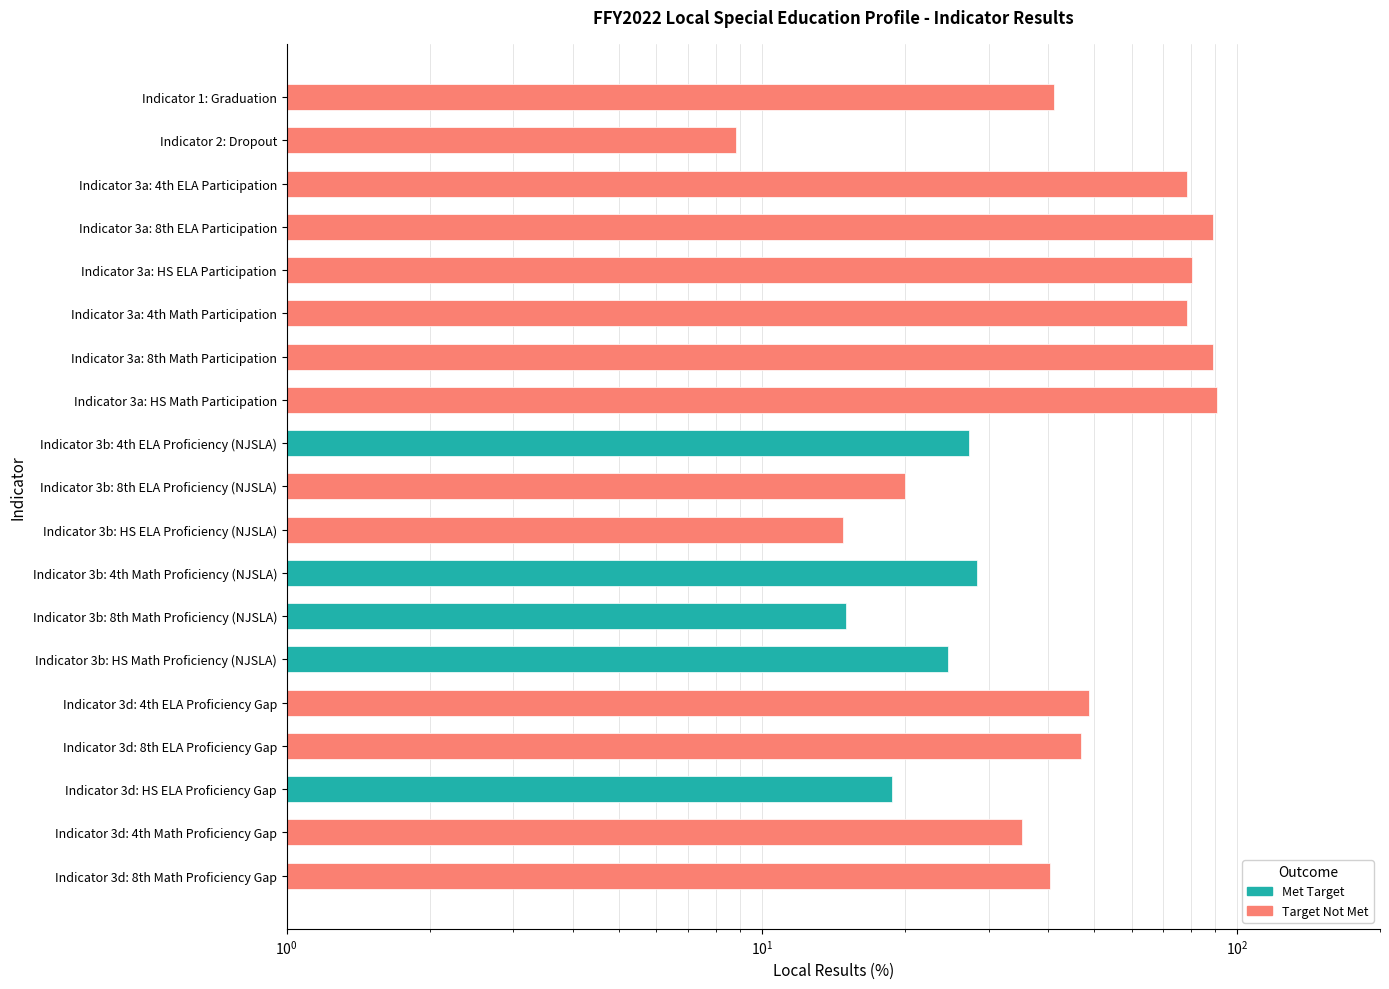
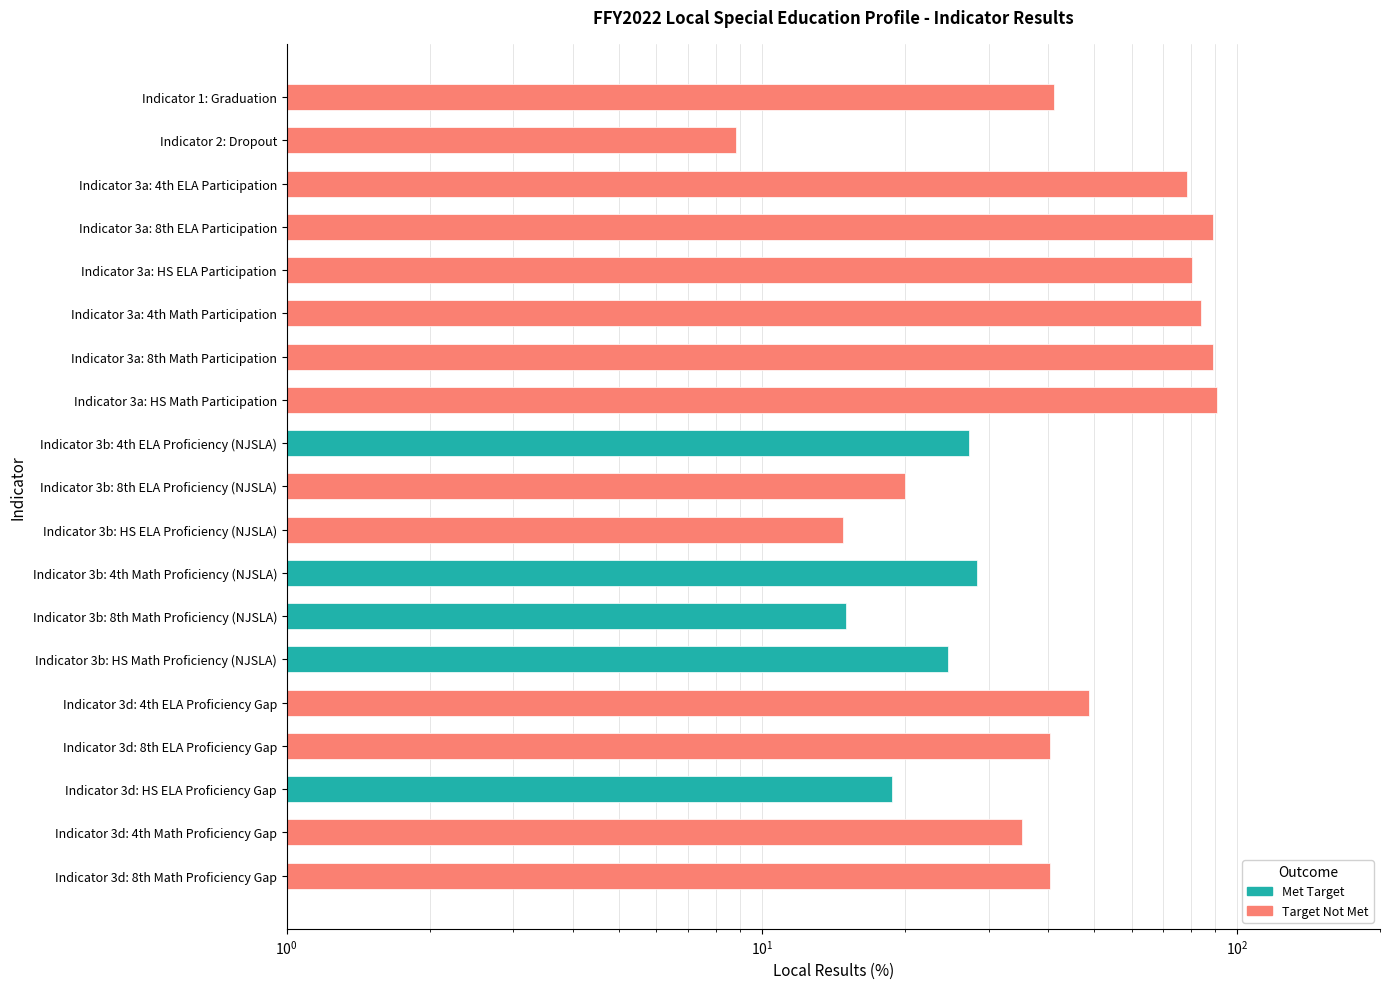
Indicator 3a: 4th Math Participation: 79 -> 84
Indicator 3d: 8th ELA Proficiency Gap: 47 -> 40
